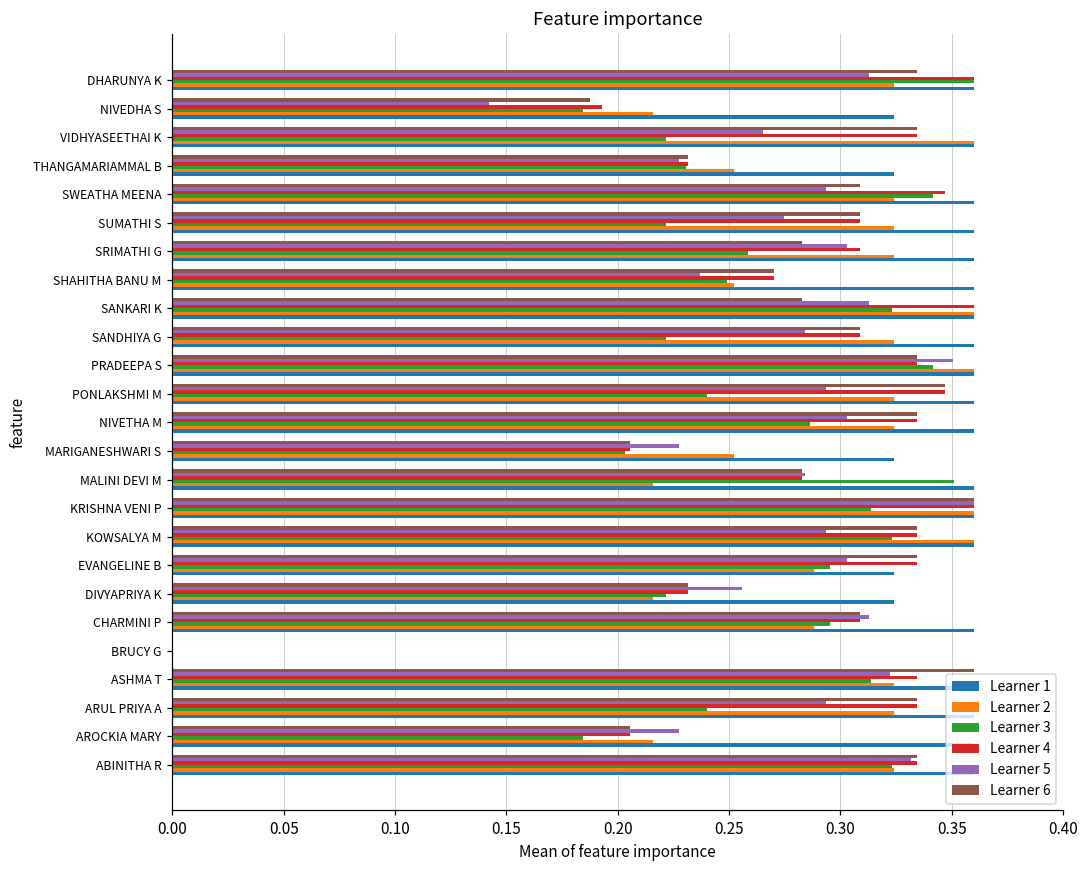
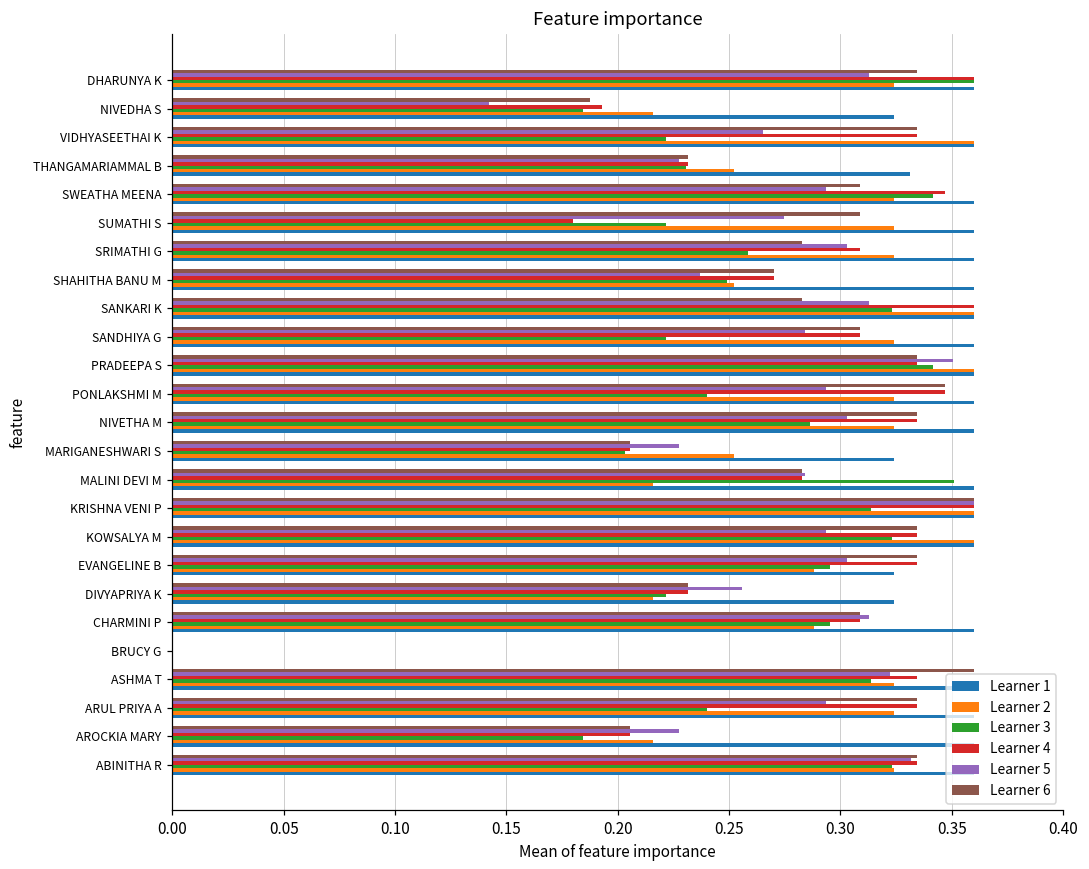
Learner 1, THANGAMARIAMMAL B: 0.324 -> 0.331
Learner 4, SUMATHI S: 0.309 -> 0.180
